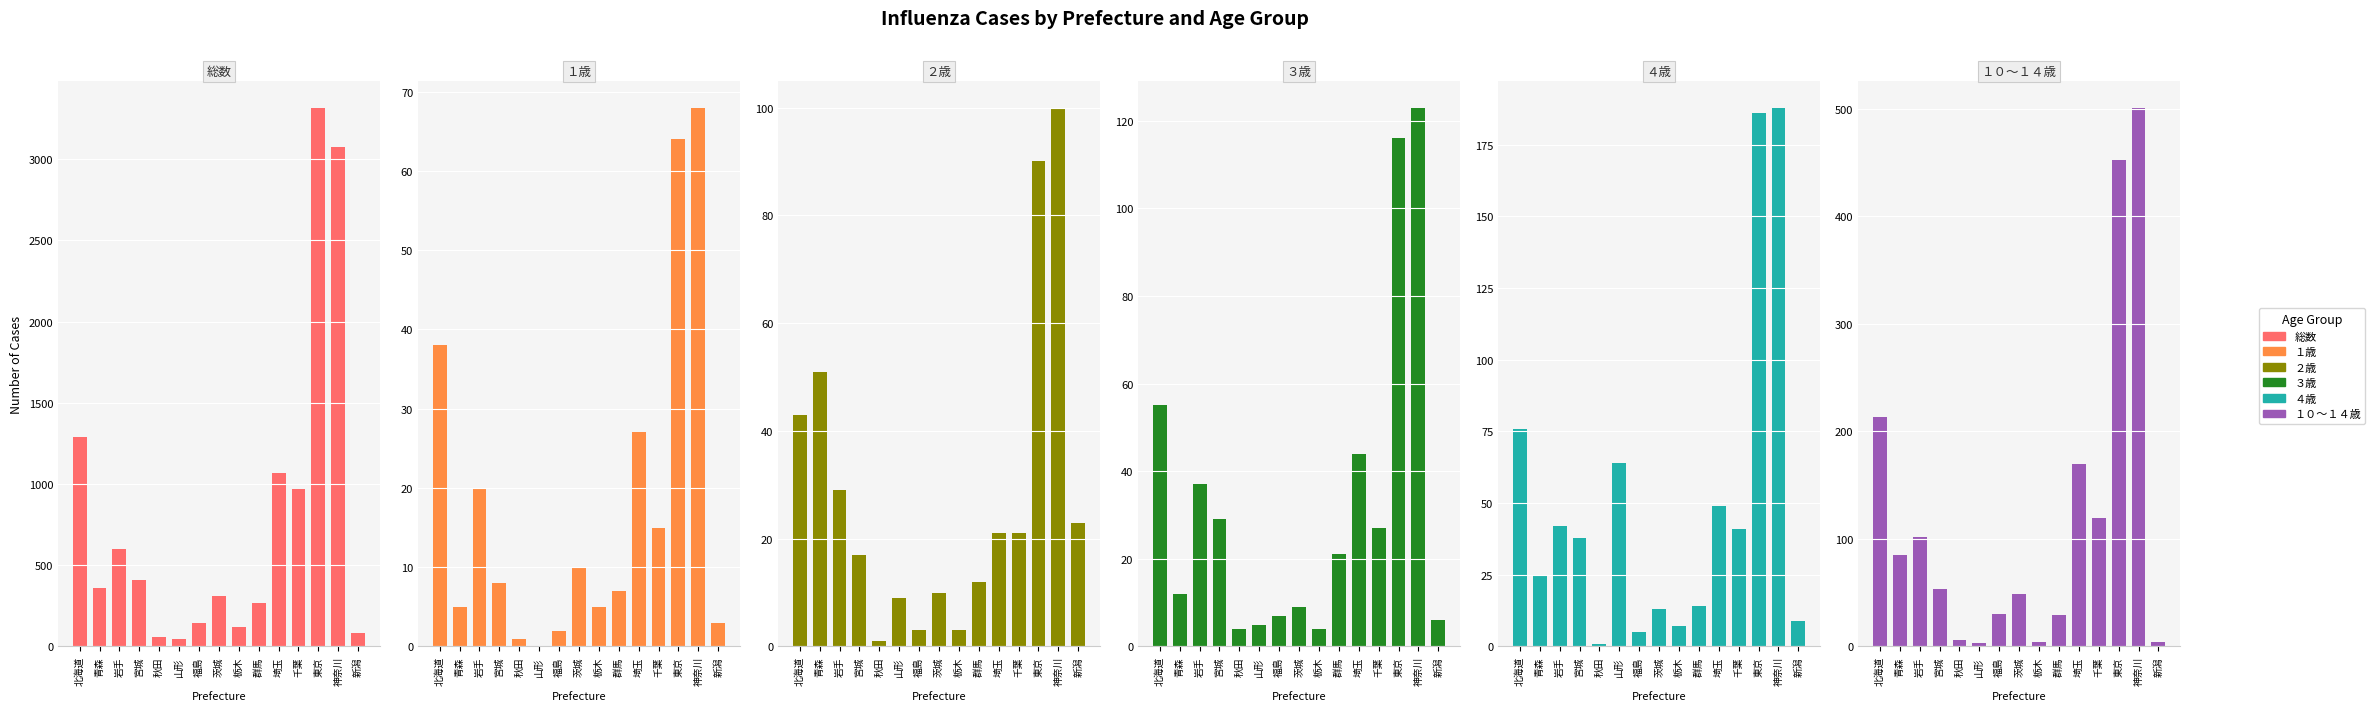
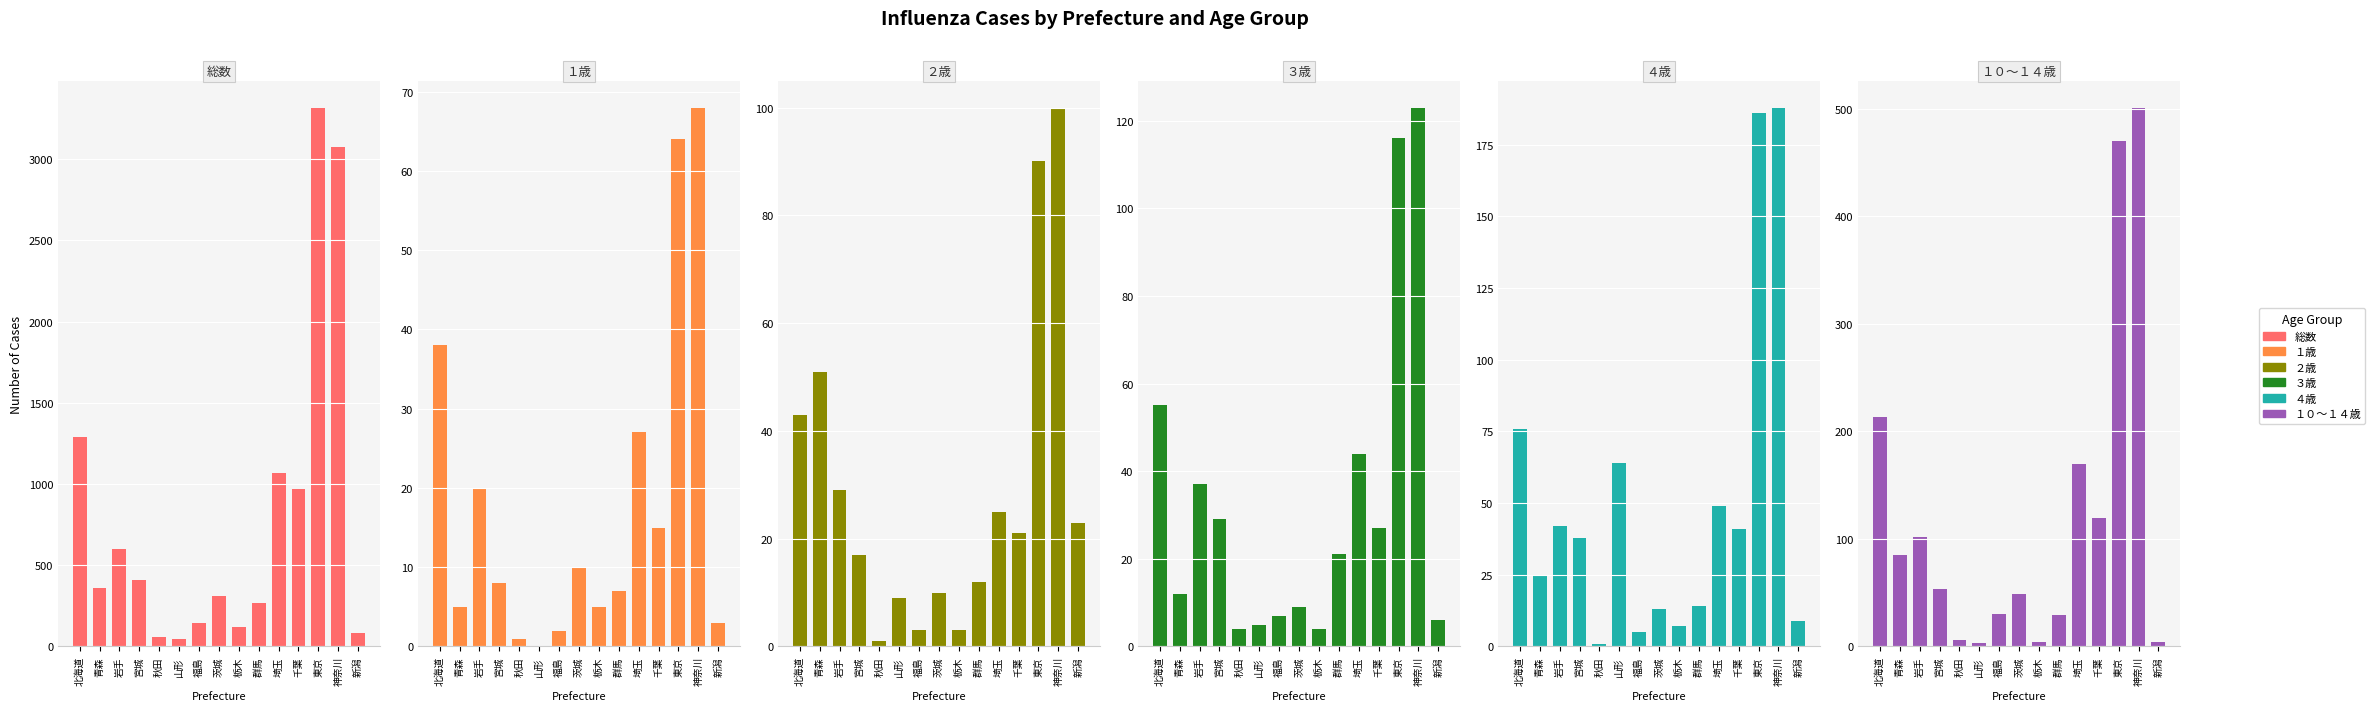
２歳, 埼玉: 21 -> 25
１０～１４歳, 東京: 452 -> 470
